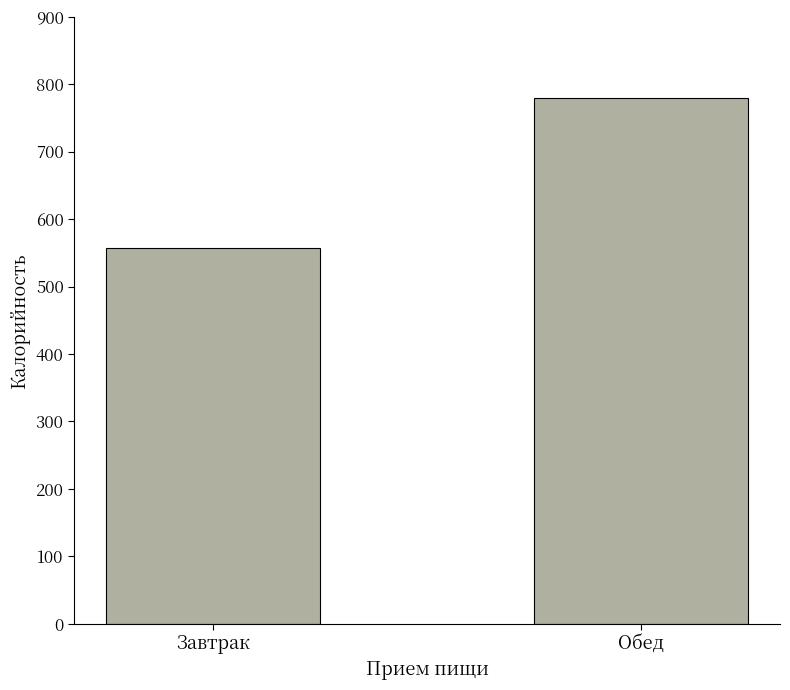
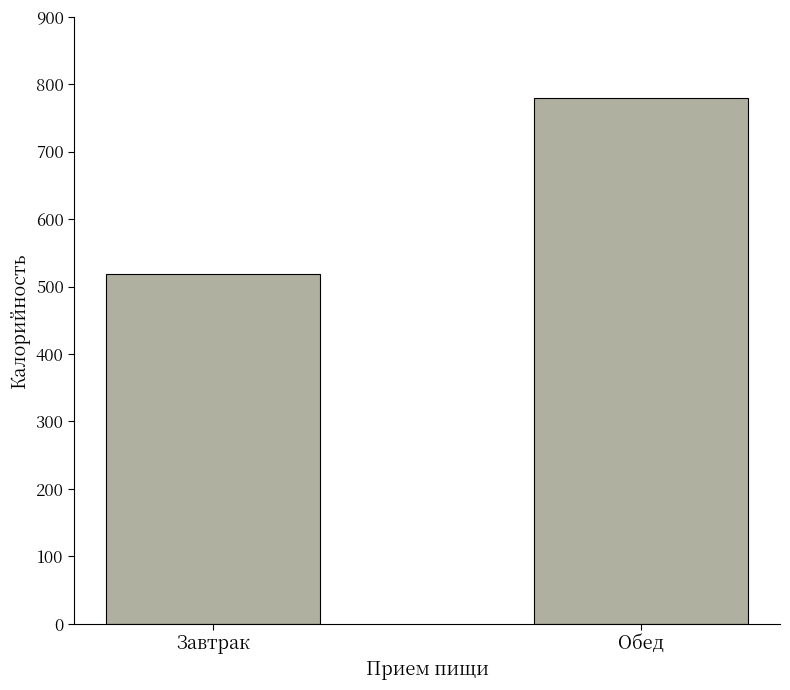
Завтрак: 560 -> 520
